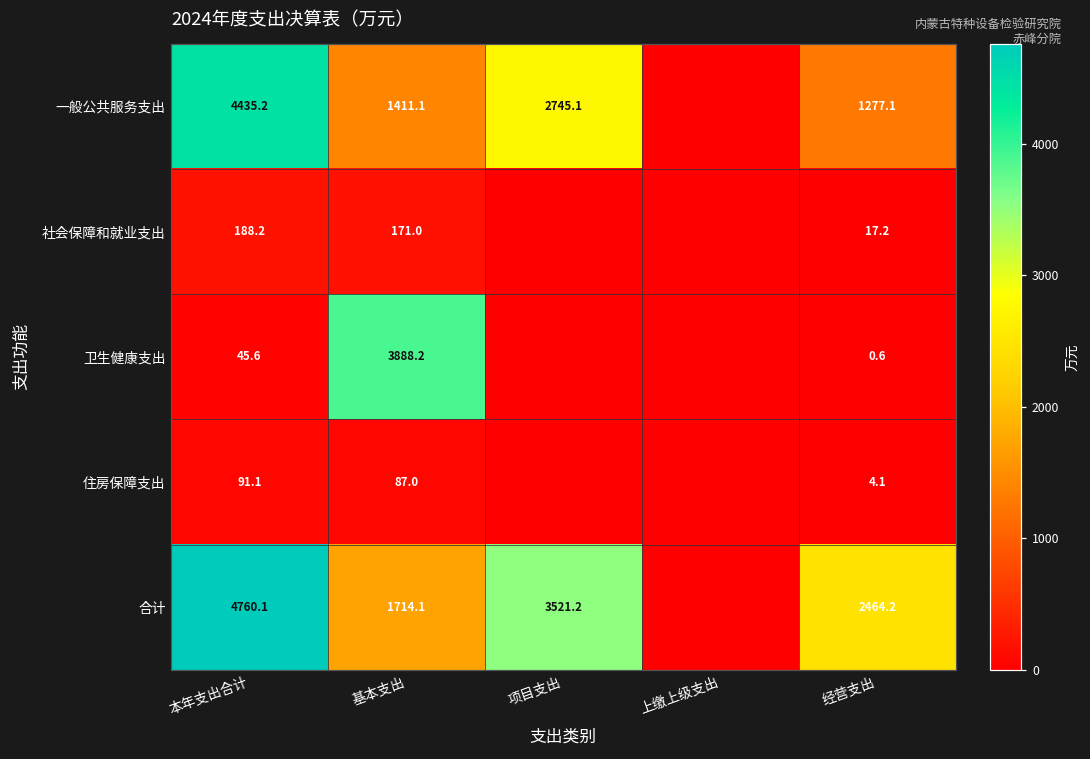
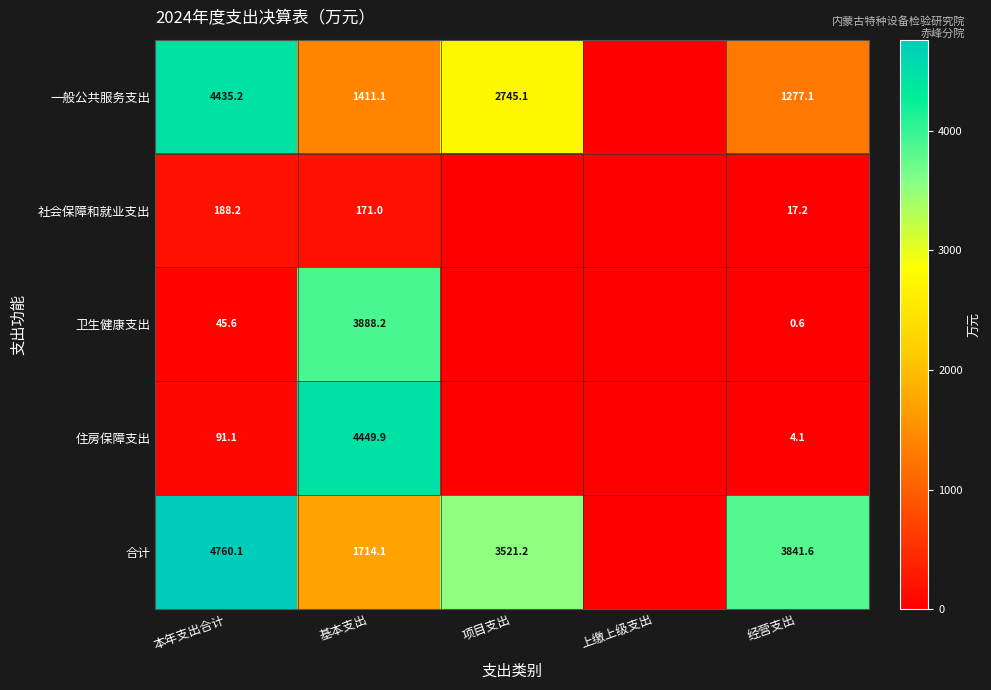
住房保障支出, 基本支出: 87.0 -> 4449.9
合计, 经营支出: 2464.2 -> 3841.6
